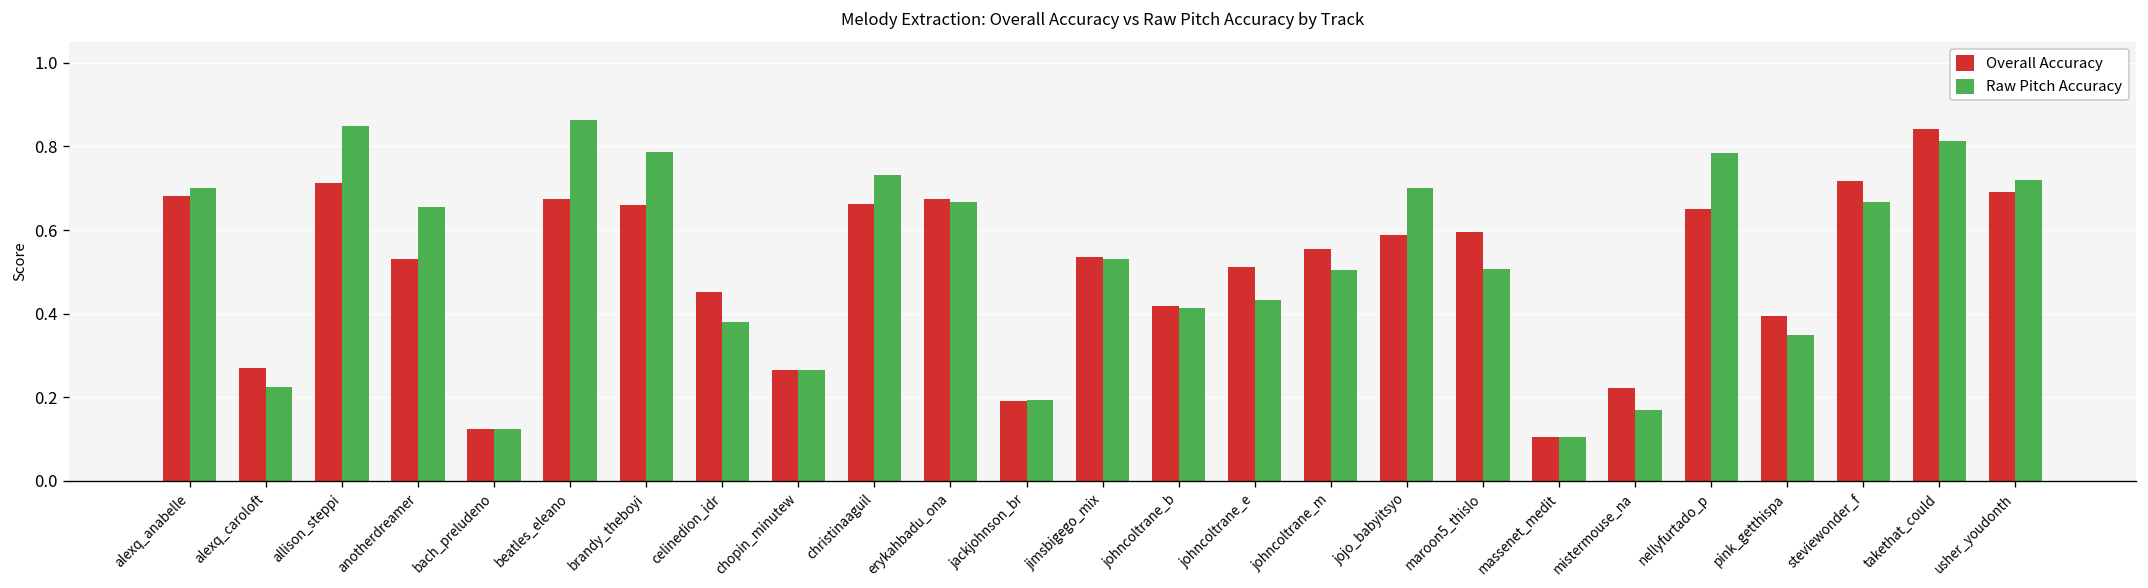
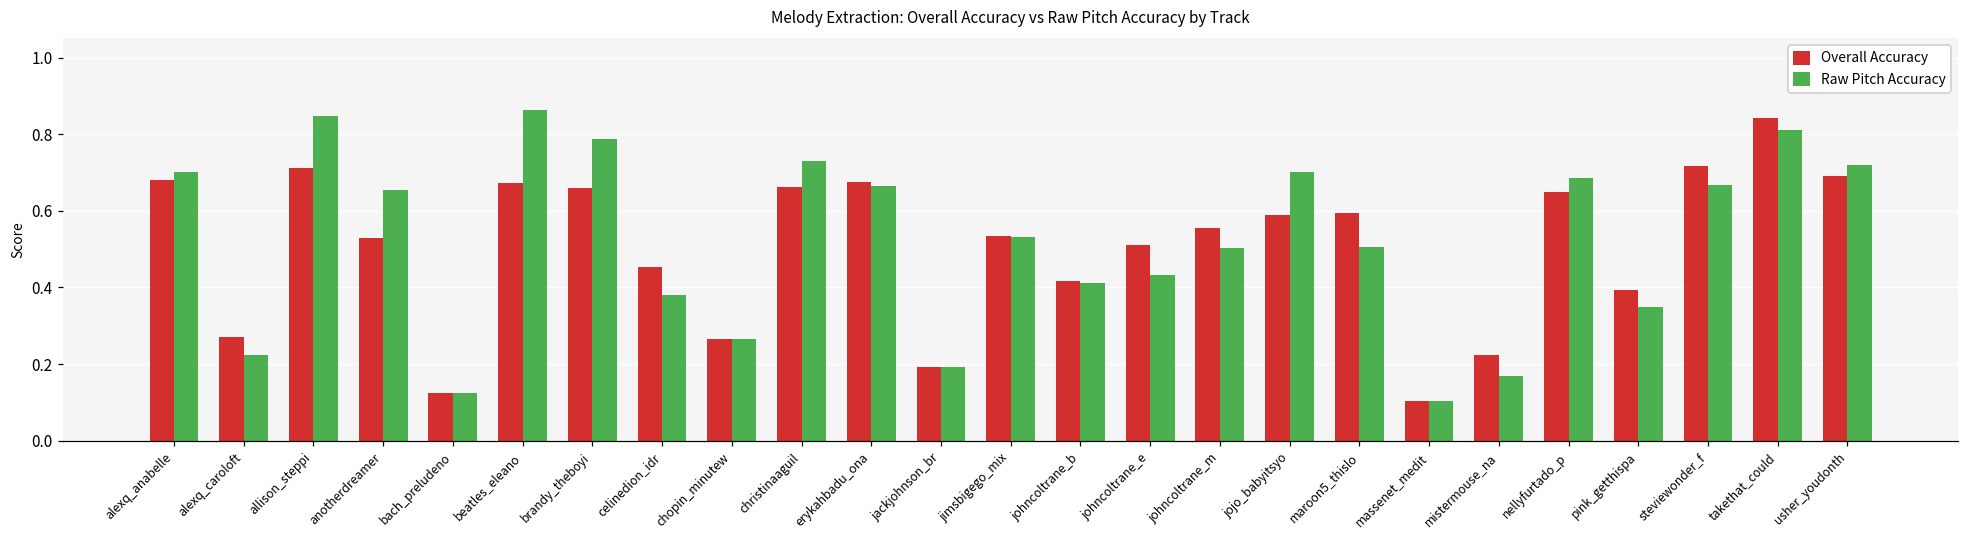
Raw Pitch Accuracy, nellyfurtado_p: 0.78 -> 0.69
